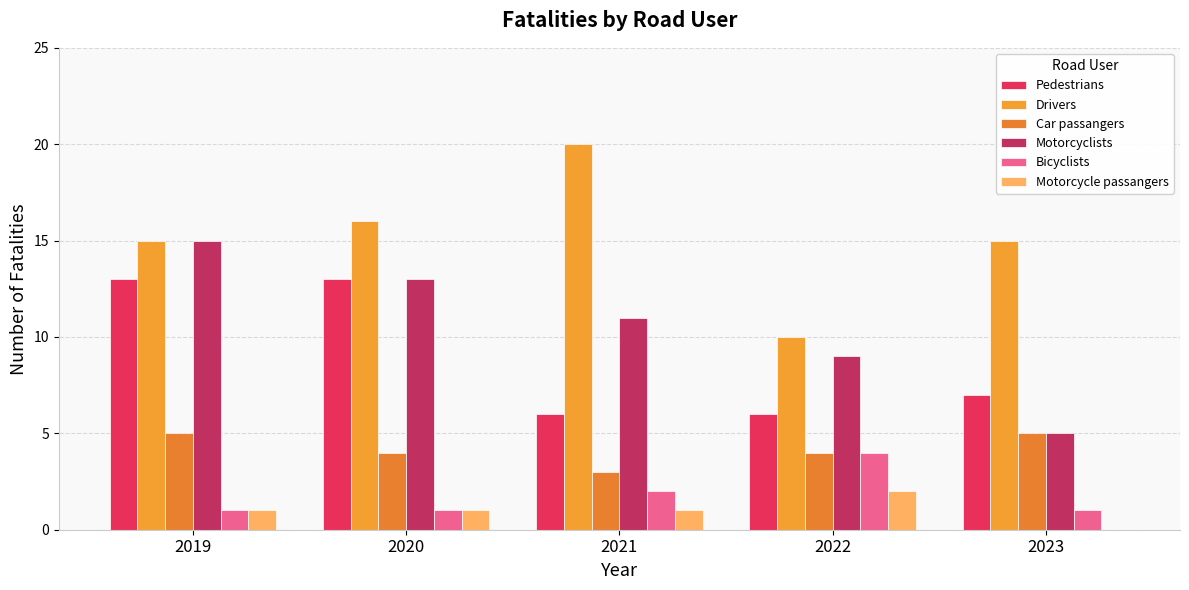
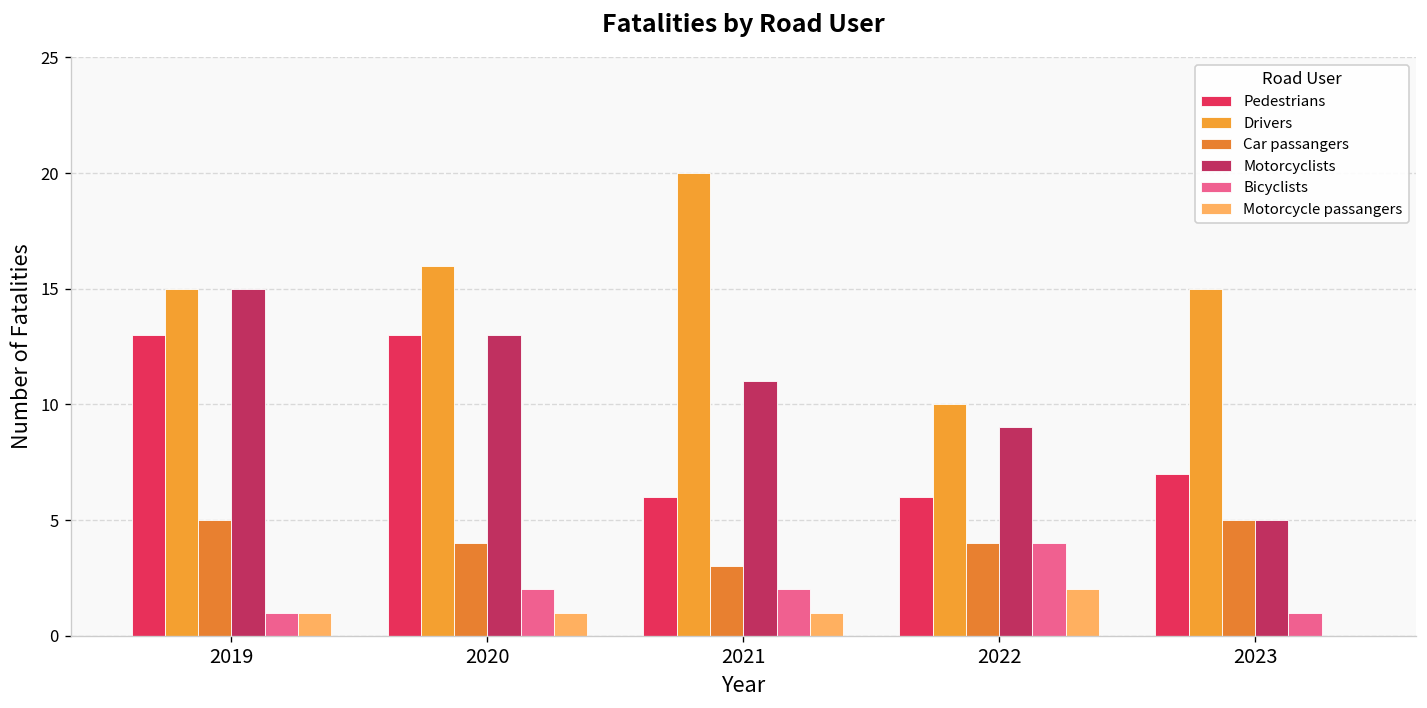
Bicyclists, 2020: 1 -> 2
